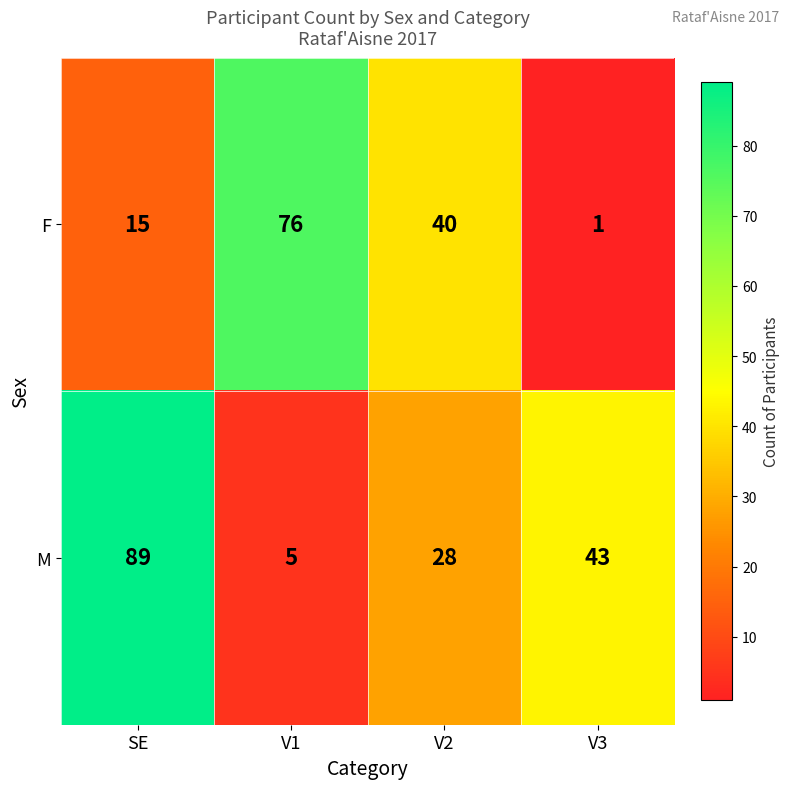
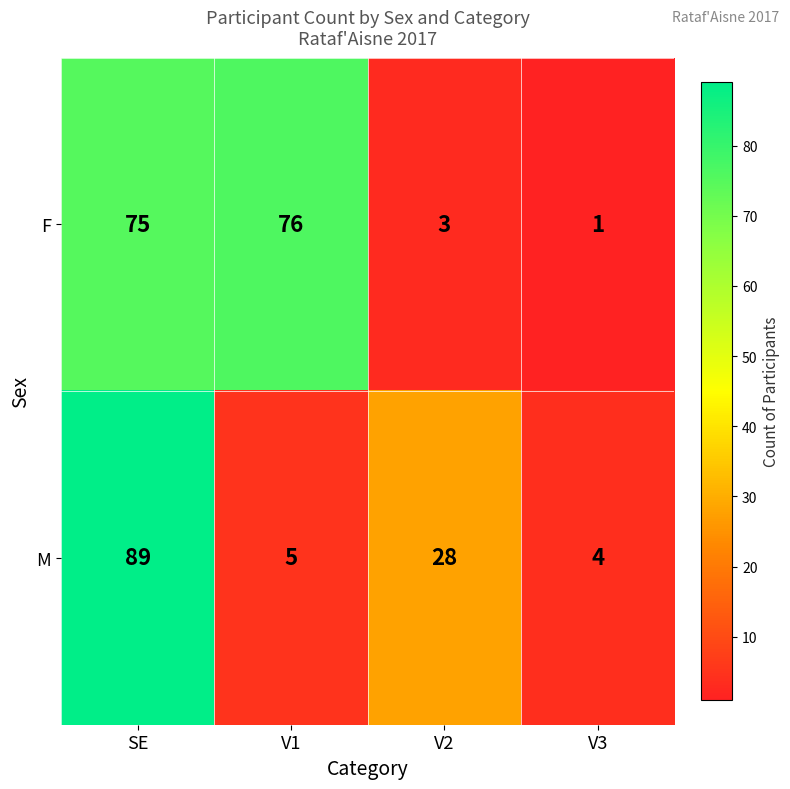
F, SE: 15 -> 75
F, V2: 40 -> 3
M, V3: 43 -> 4
